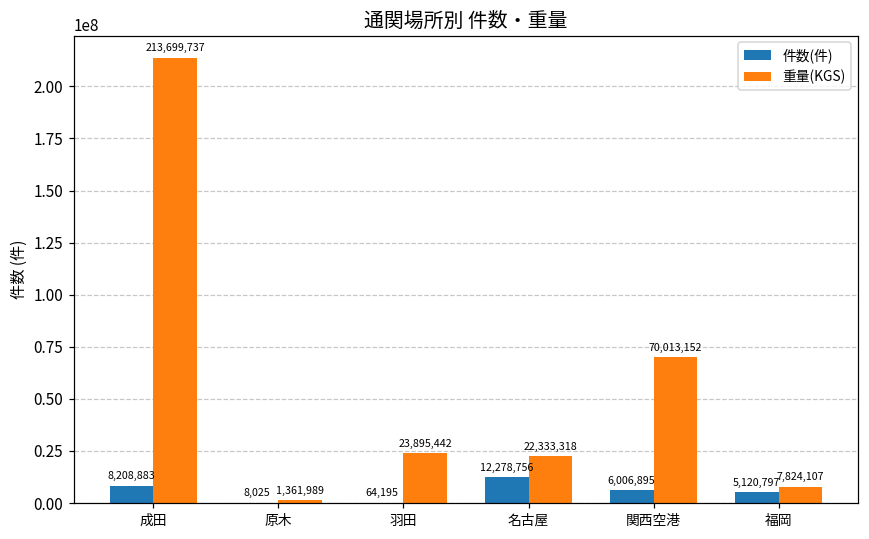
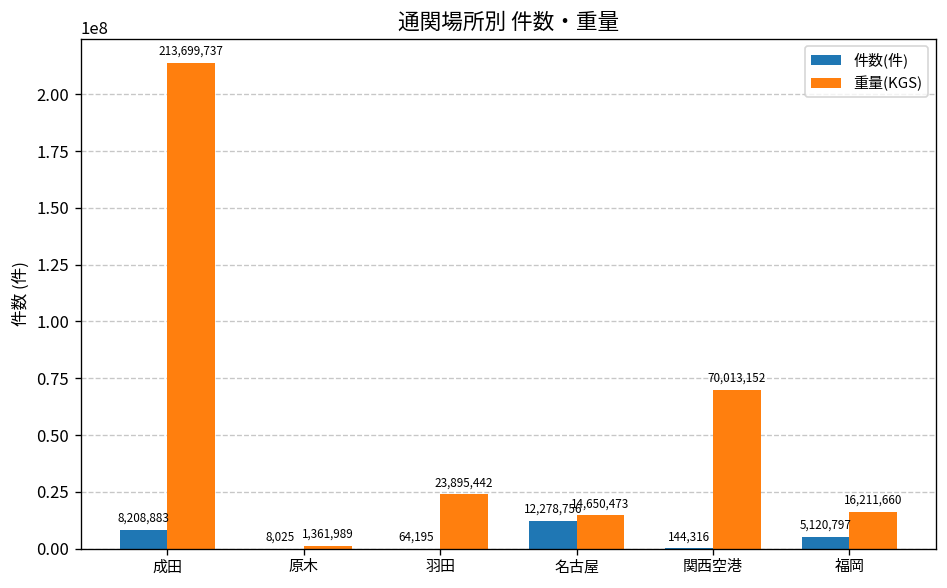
重量(KGS), 名古屋: 22,333,318 -> 14,650,473
件数(件), 関西空港: 6,006,895 -> 144,316
重量(KGS), 福岡: 7,824,107 -> 16,211,660
